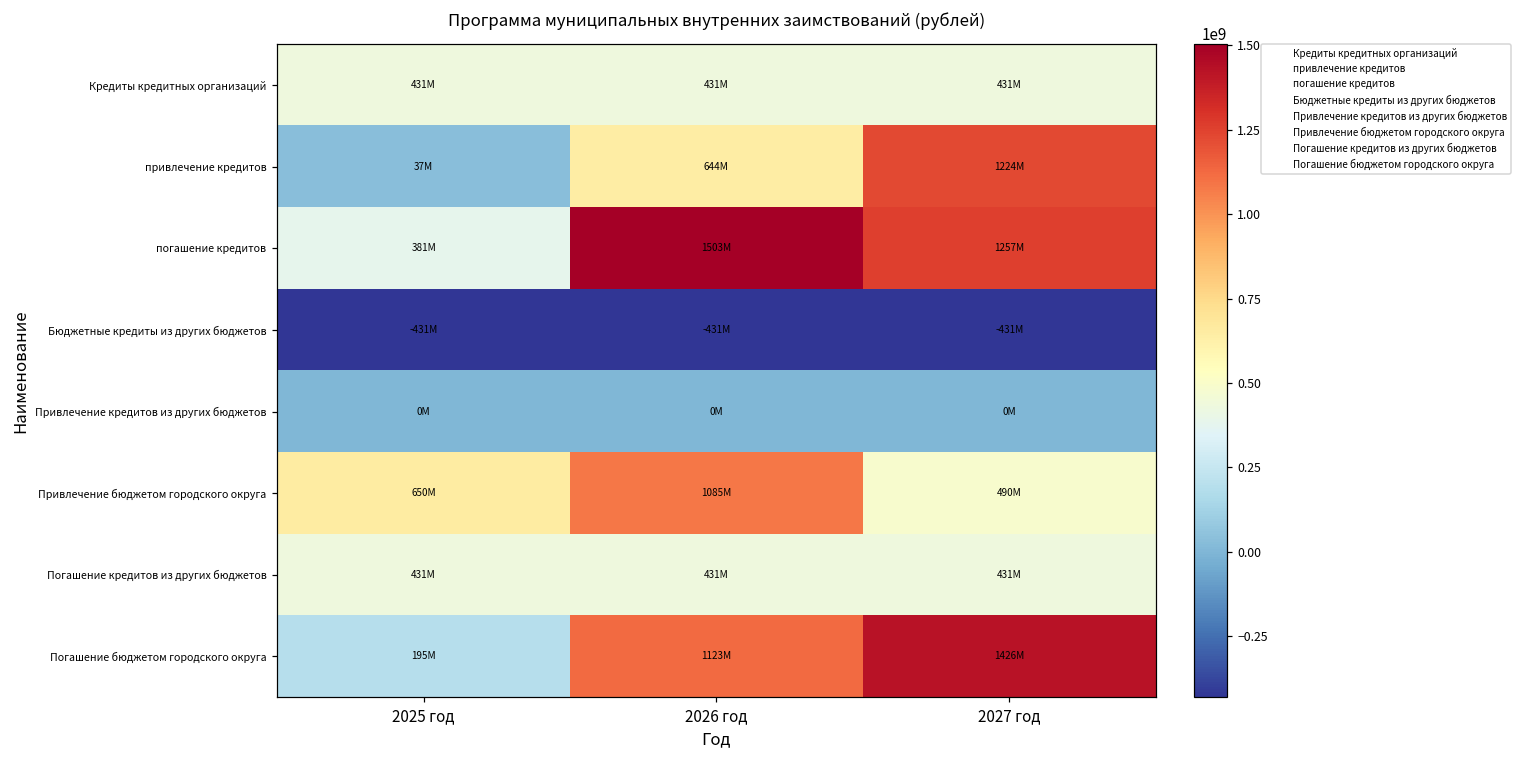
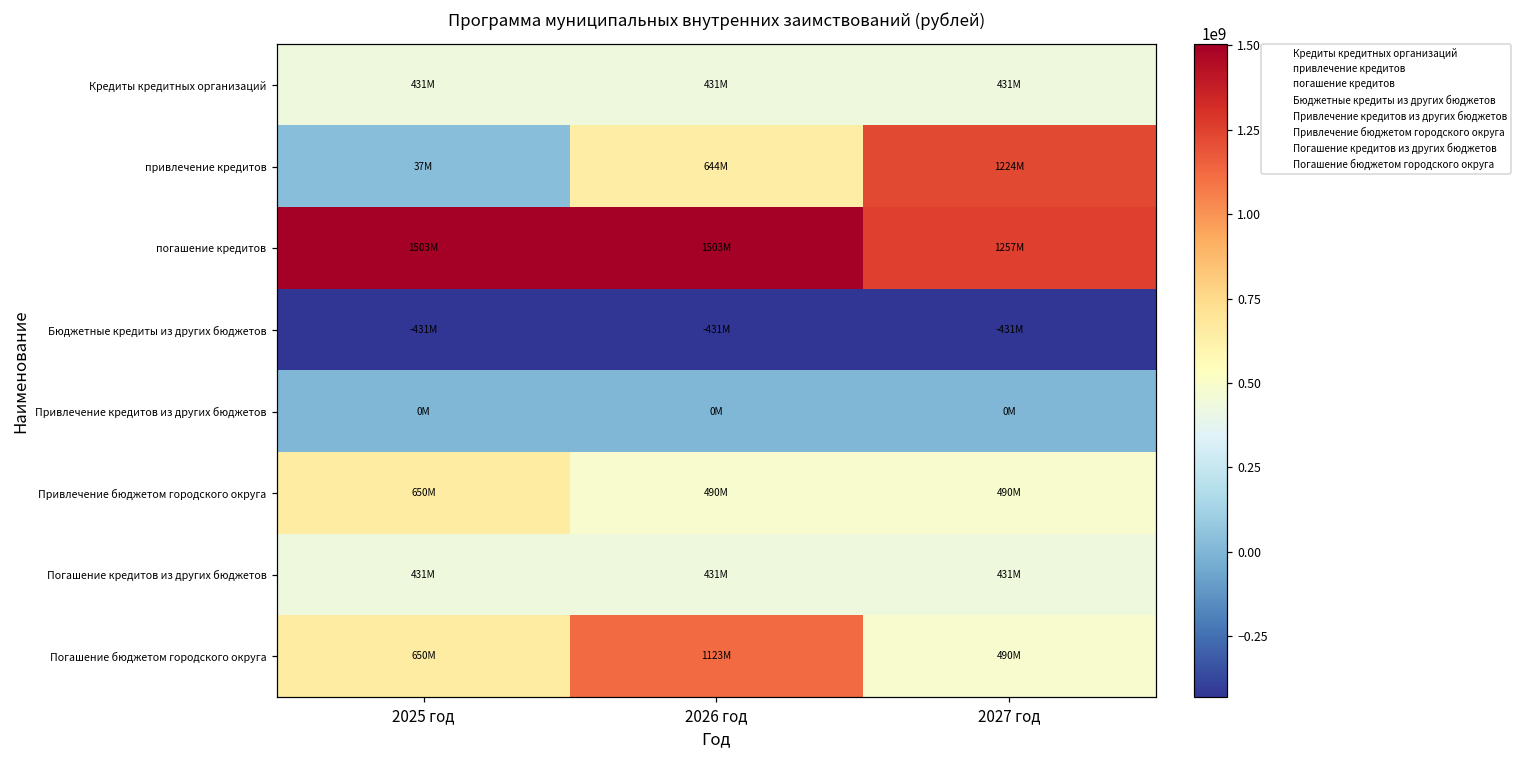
погашение кредитов, 2025 год: 381M -> 1503M
Привлечение бюджетом городского округа, 2026 год: 1085M -> 490M
Погашение бюджетом городского округа, 2025 год: 195M -> 650M
Погашение бюджетом городского округа, 2027 год: 1426M -> 490M
